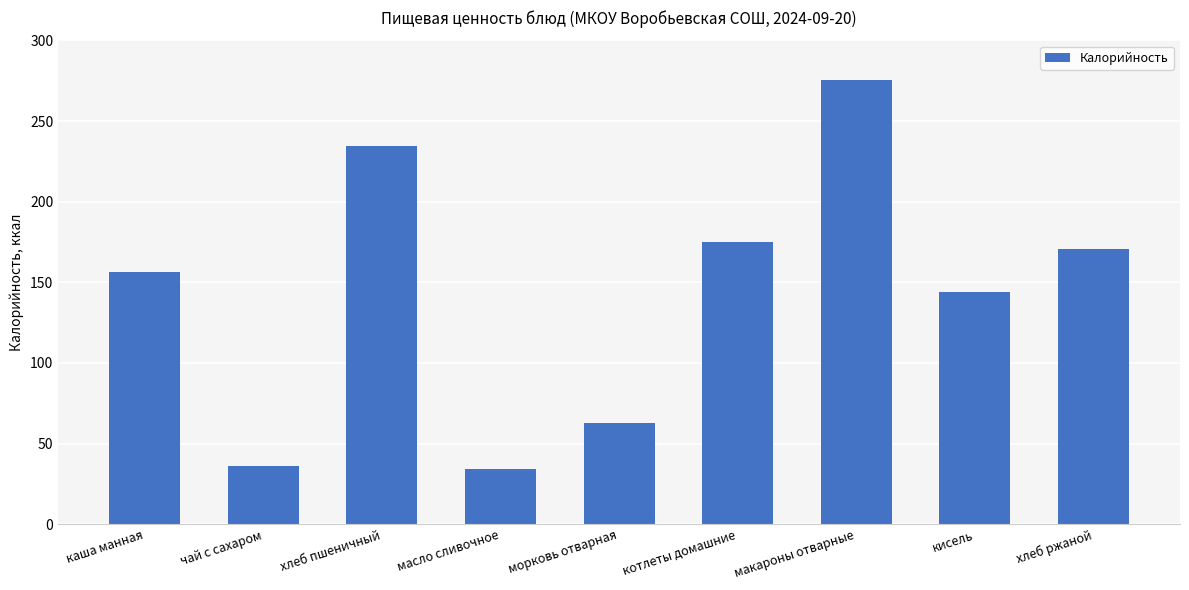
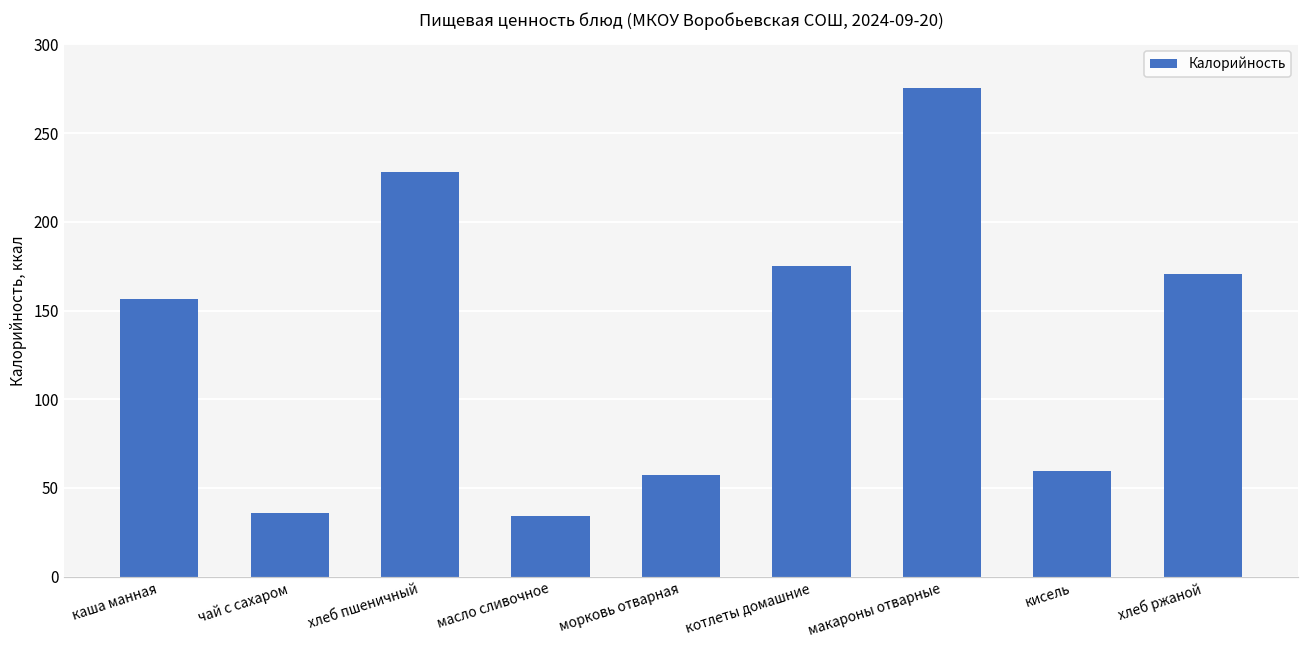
хлеб пшеничный: 234 -> 228
морковь отварная: 63 -> 57
кисель: 144 -> 60
